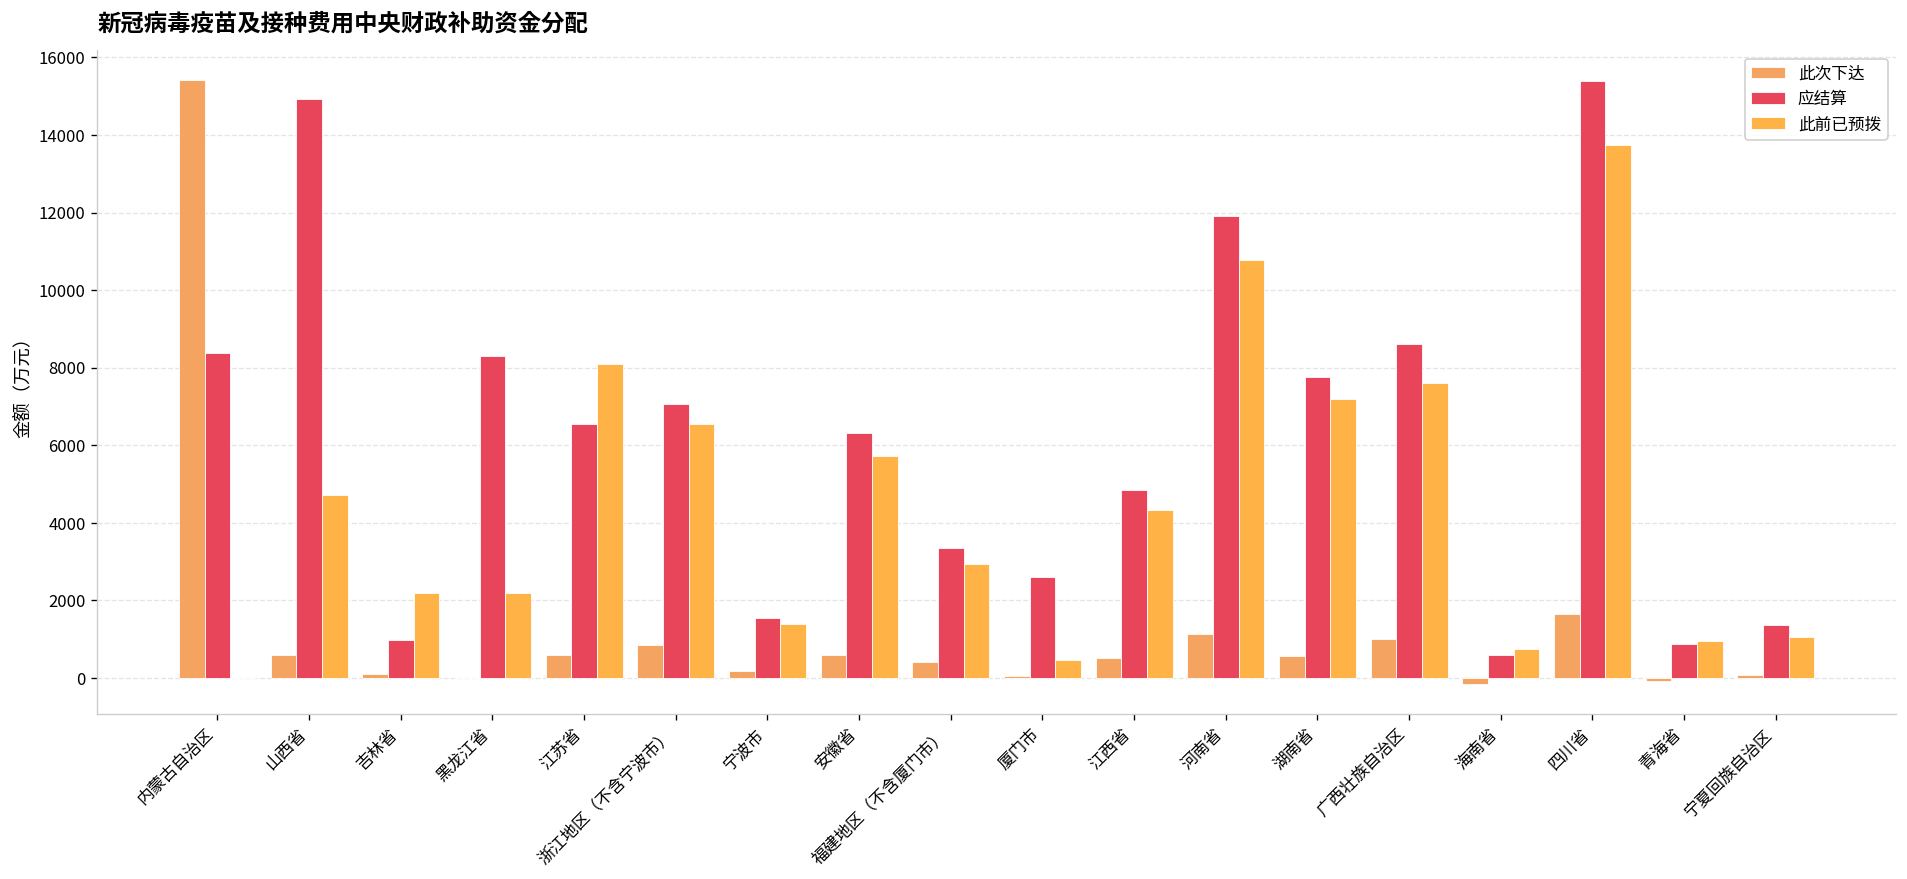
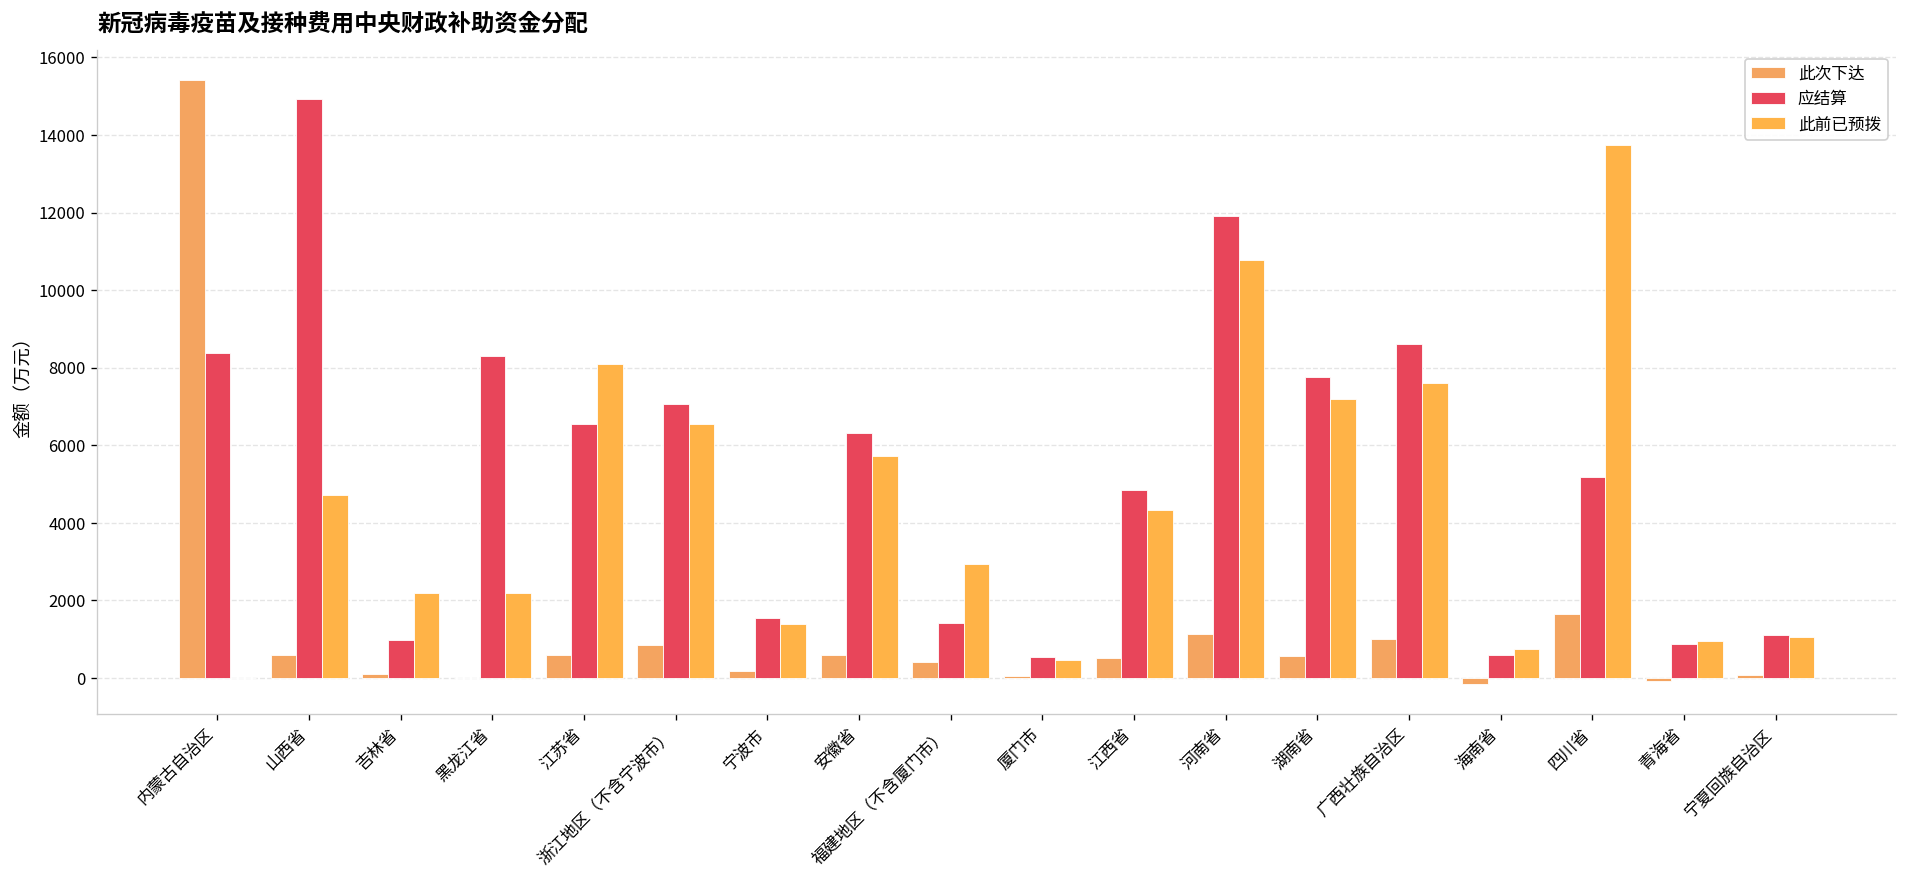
应结算, 福建地区（不含厦门市）: 3300 -> 1400
应结算, 厦门市: 2600 -> 500
应结算, 四川省: 15400 -> 5200
应结算, 宁夏回族自治区: 1400 -> 1100
